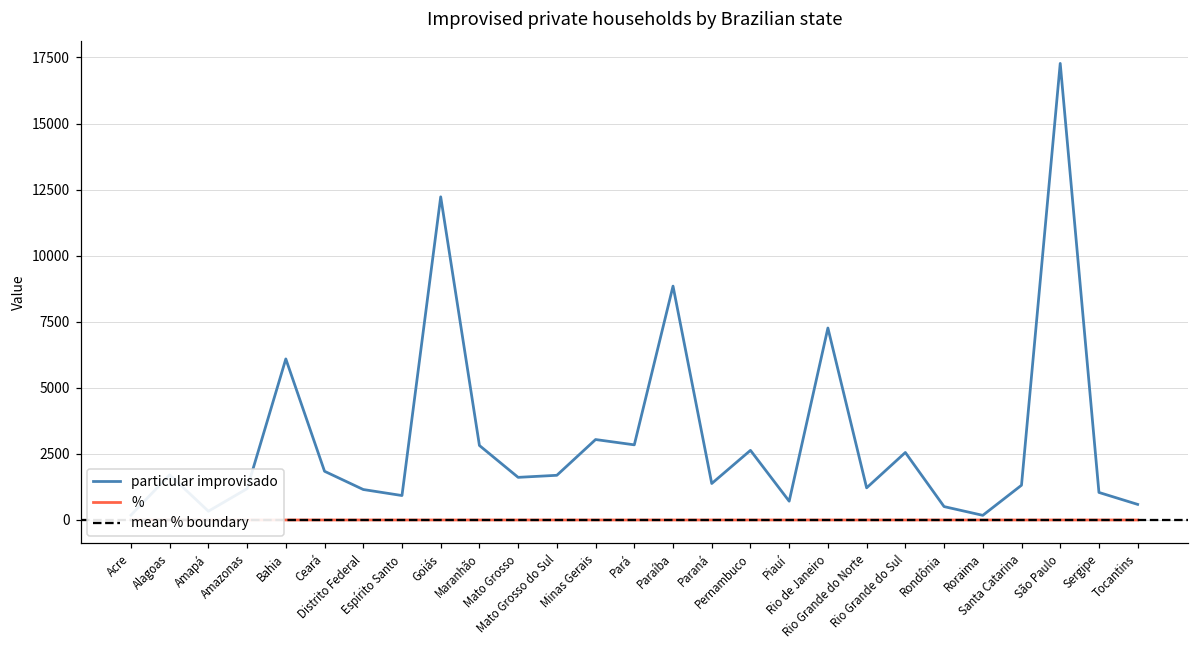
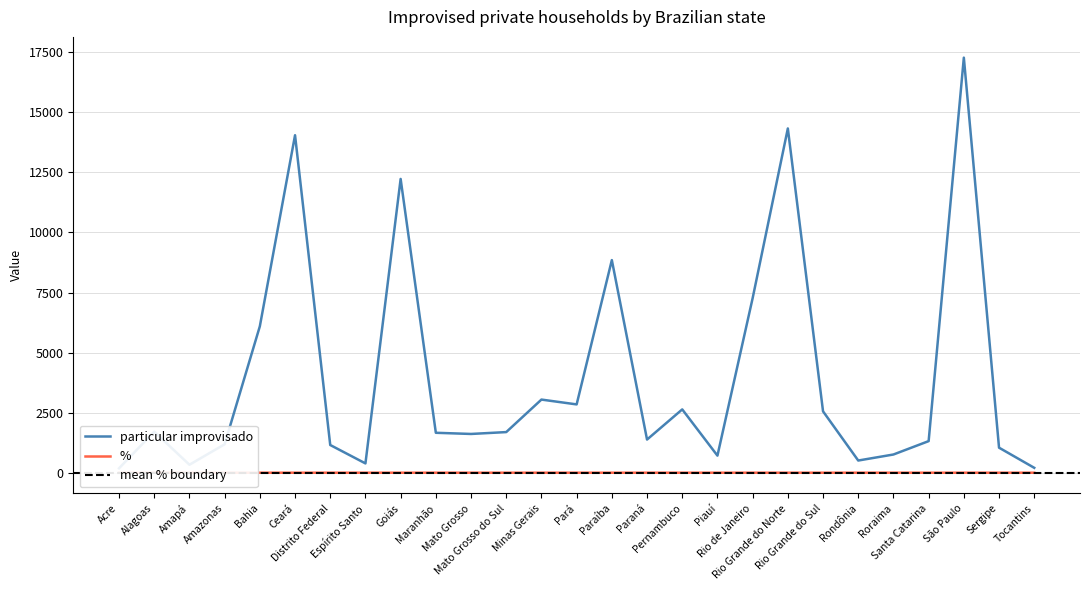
particular improvisado, Ceará: 1800 -> 14000
particular improvisado, Espírito Santo: 900 -> 400
particular improvisado, Maranhão: 2800 -> 1700
particular improvisado, Rio Grande do Norte: 1200 -> 14300
particular improvisado, Roraima: 200 -> 800
particular improvisado, Tocantins: 600 -> 200
